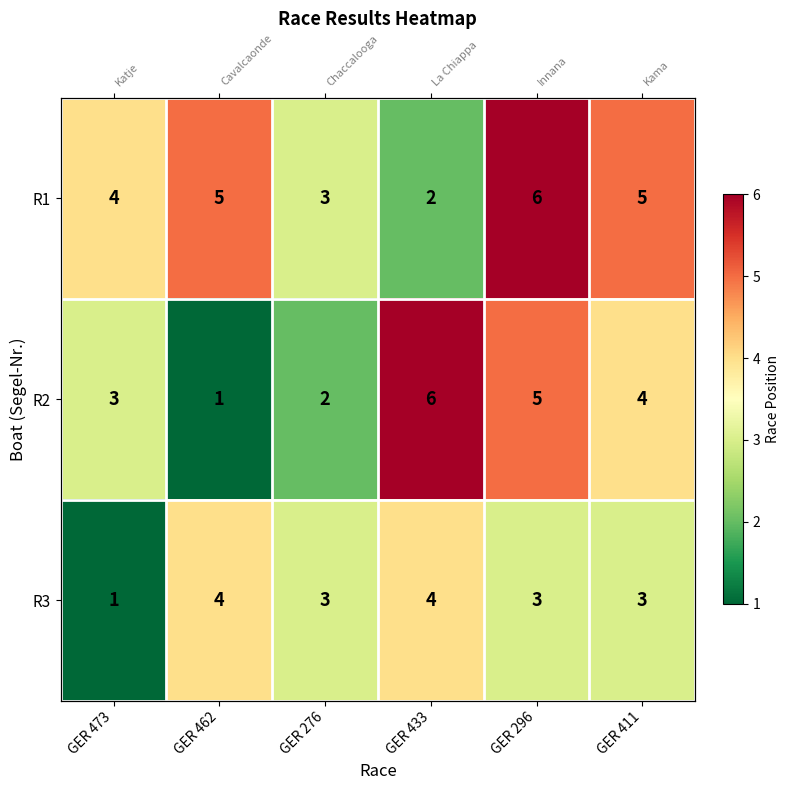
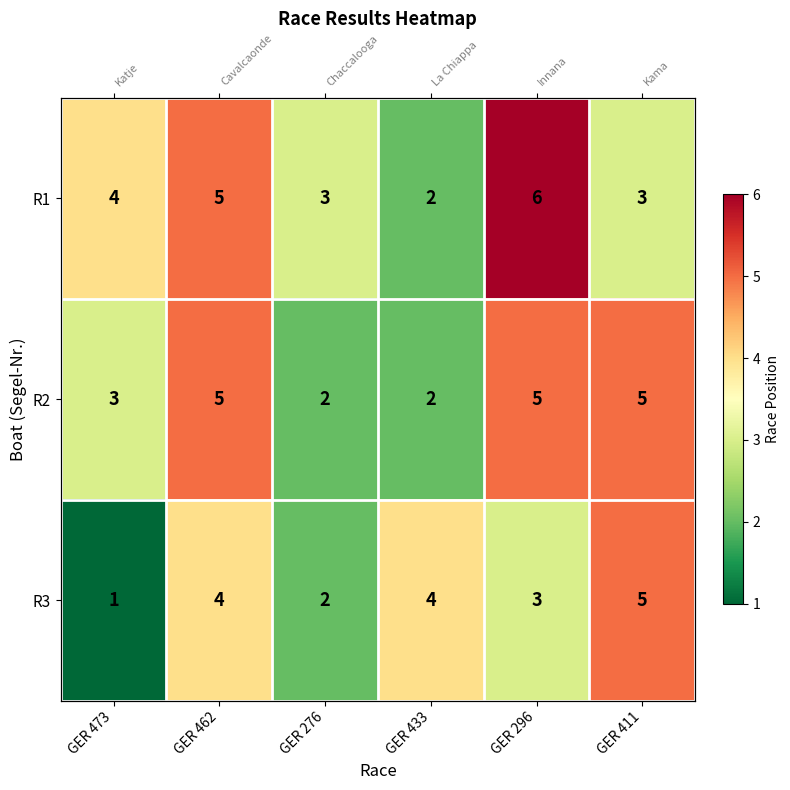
R1, GER 411: 5 -> 3
R2, GER 462: 1 -> 5
R2, GER 433: 6 -> 2
R2, GER 411: 4 -> 5
R3, GER 276: 3 -> 2
R3, GER 411: 3 -> 5
